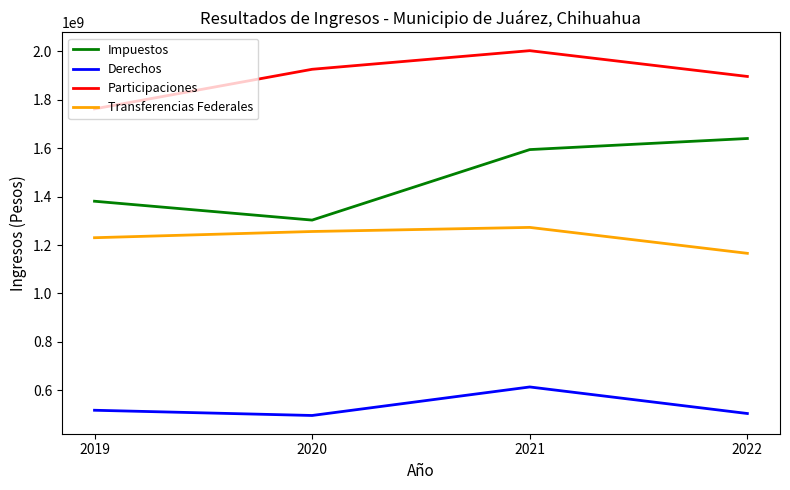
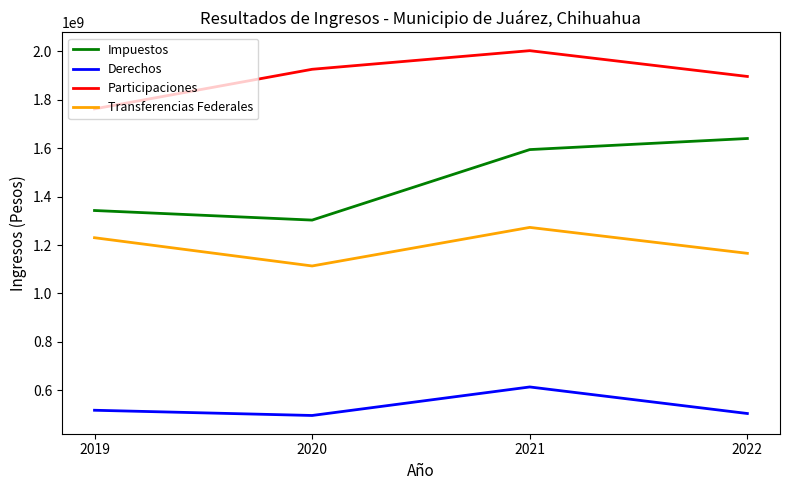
Impuestos, 2019: 1380000000 -> 1340000000
Transferencias Federales, 2020: 1260000000 -> 1110000000
